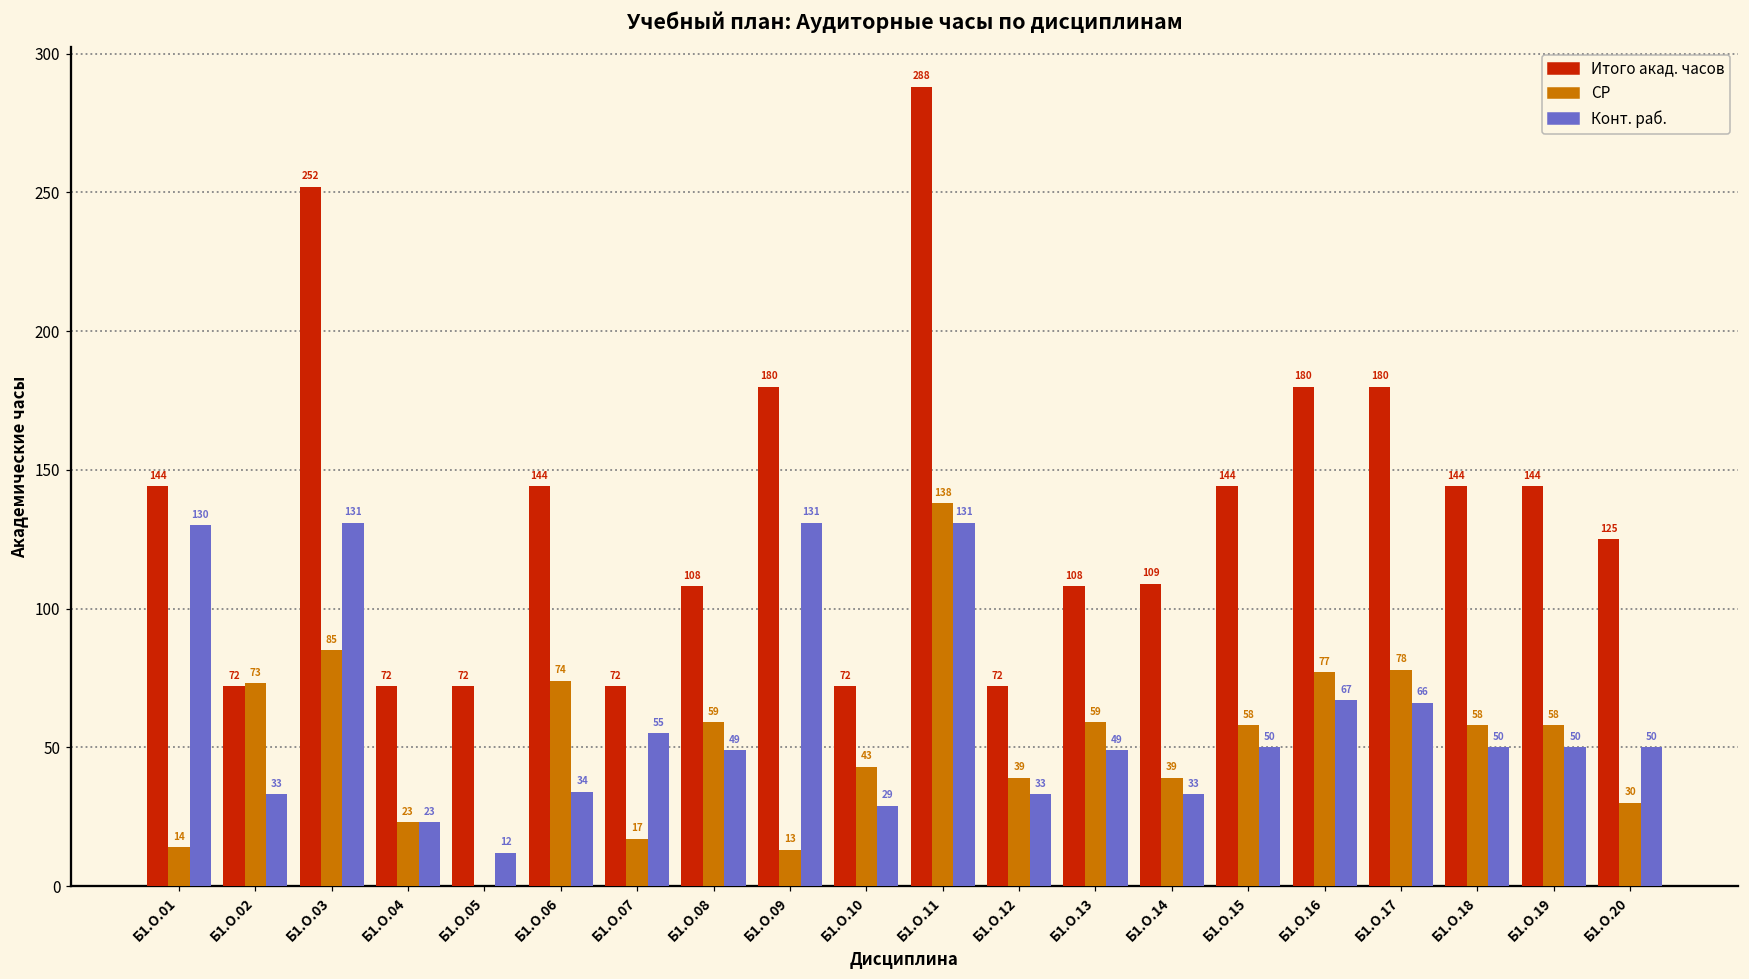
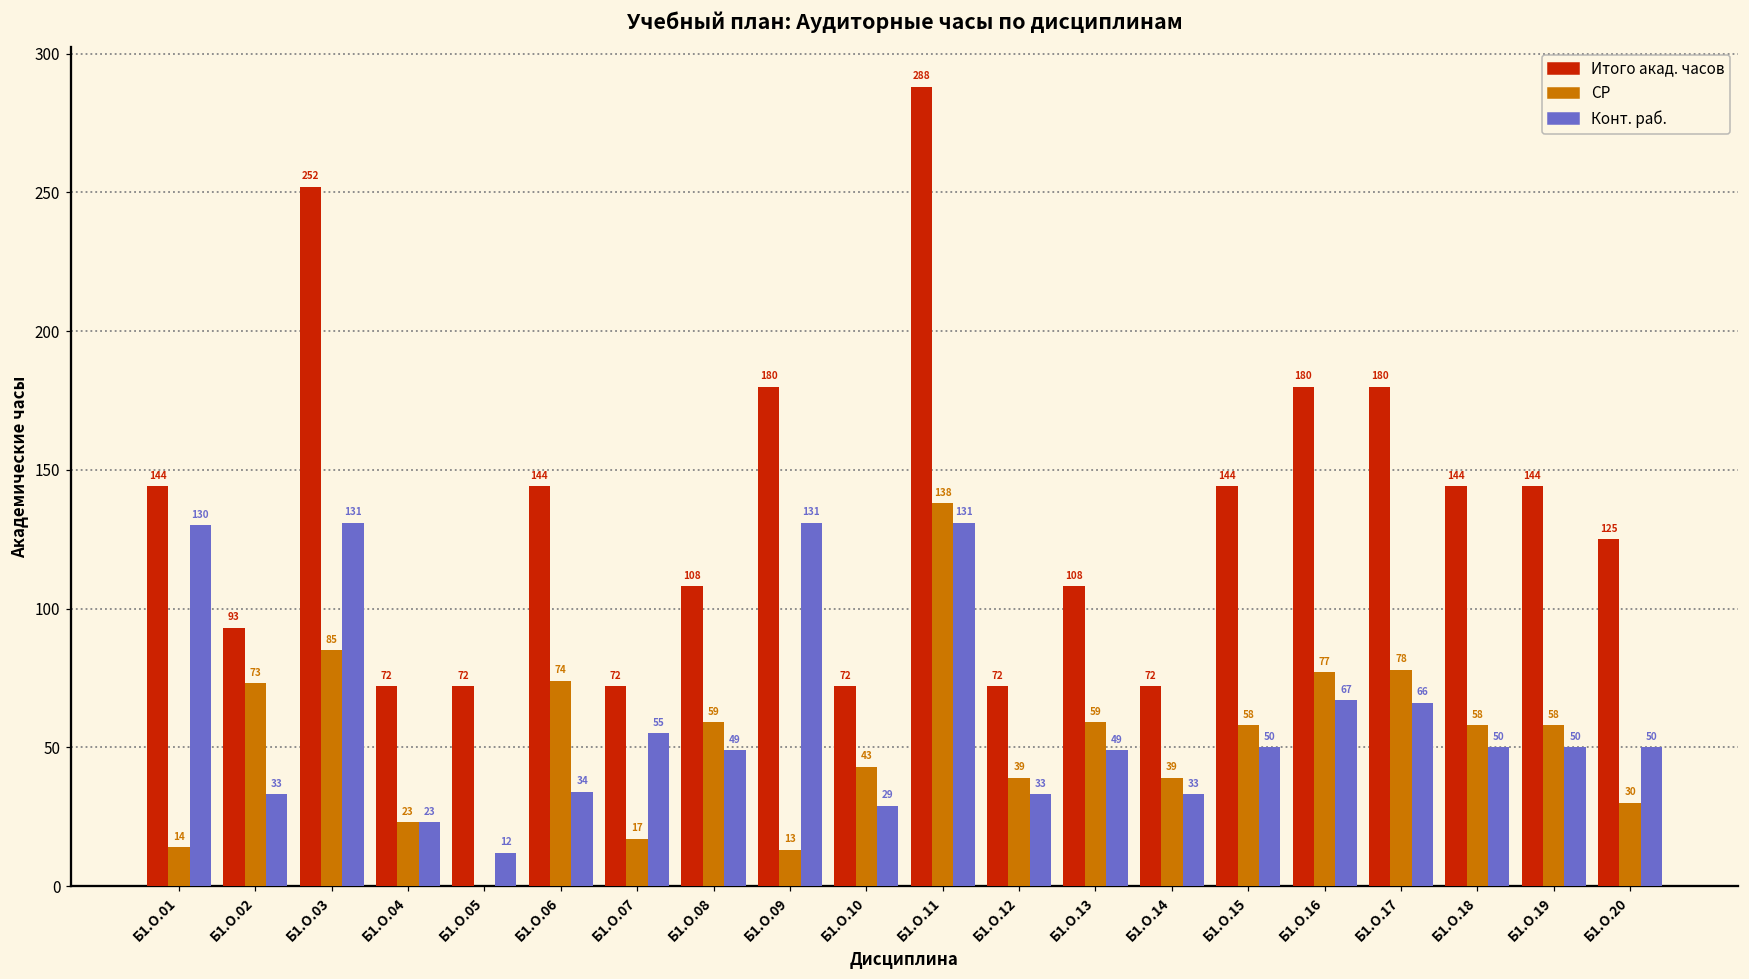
Итого акад. часов, Б1.О.02: 72 -> 93
Итого акад. часов, Б1.О.14: 109 -> 72
